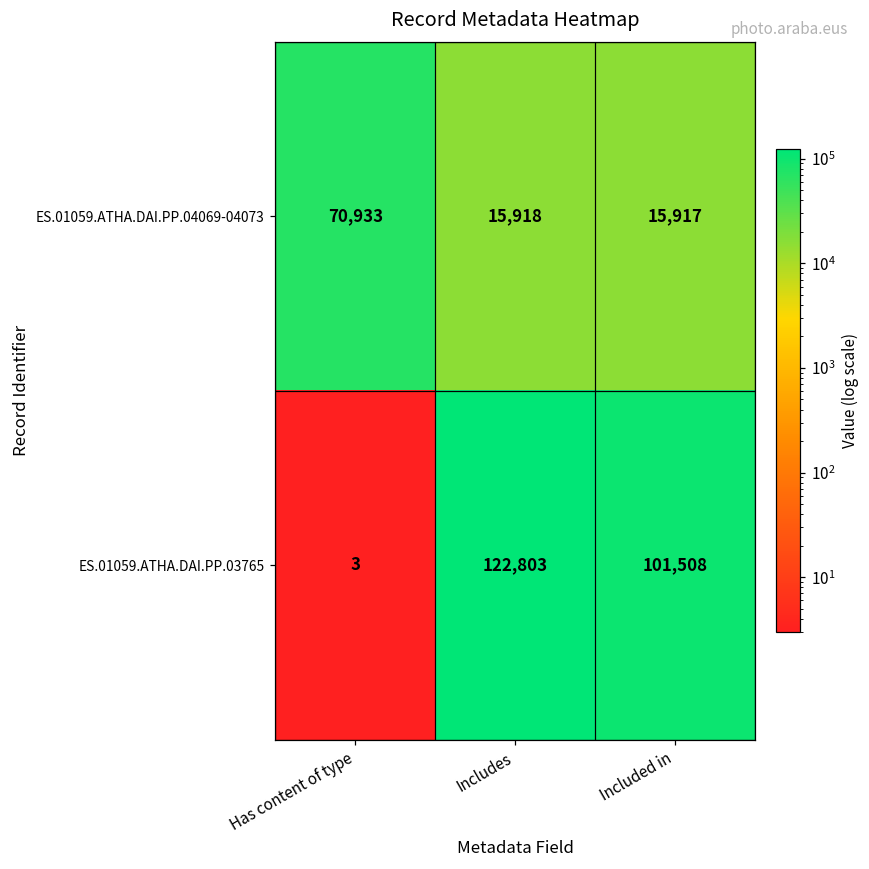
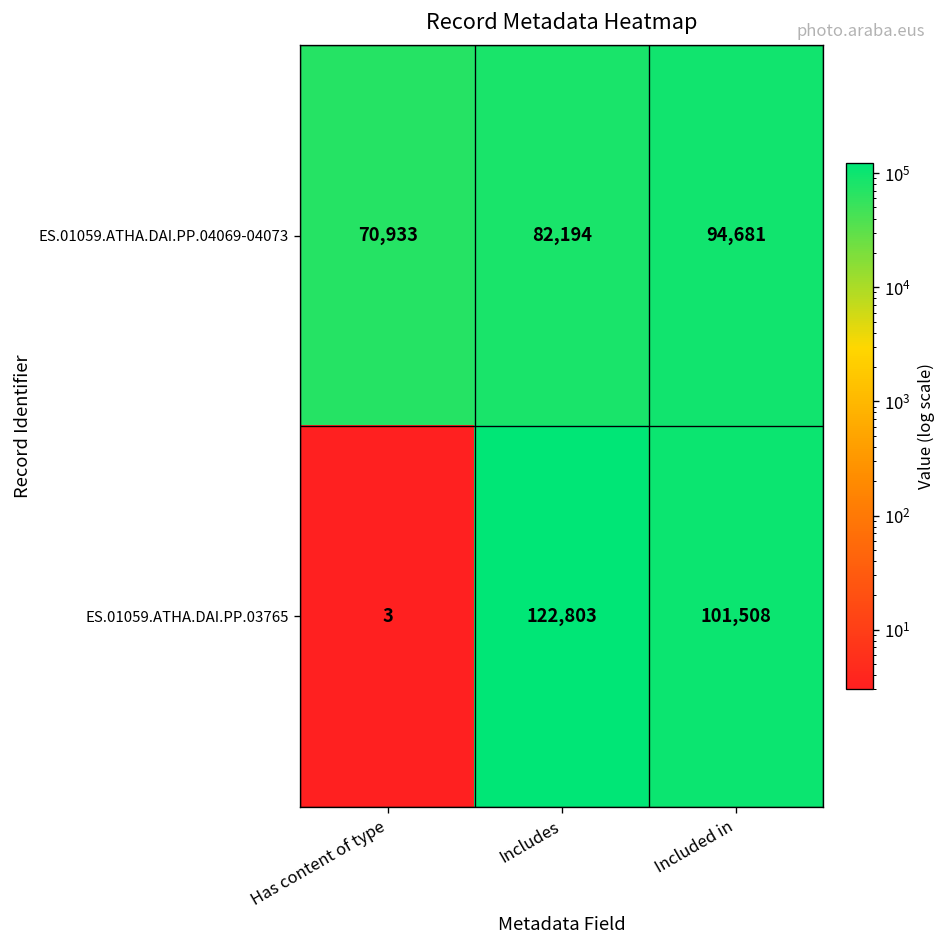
ES.01059.ATHA.DAI.PP.04069-04073, Includes: 15,918 -> 82,194
ES.01059.ATHA.DAI.PP.04069-04073, Included in: 15,917 -> 94,681
